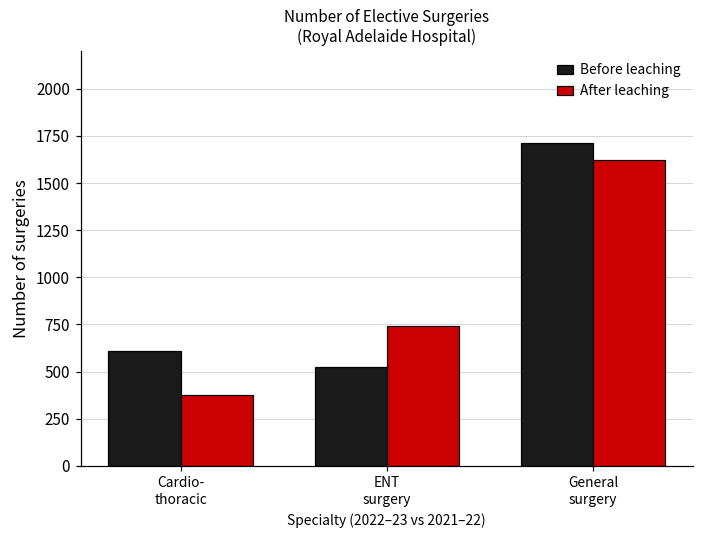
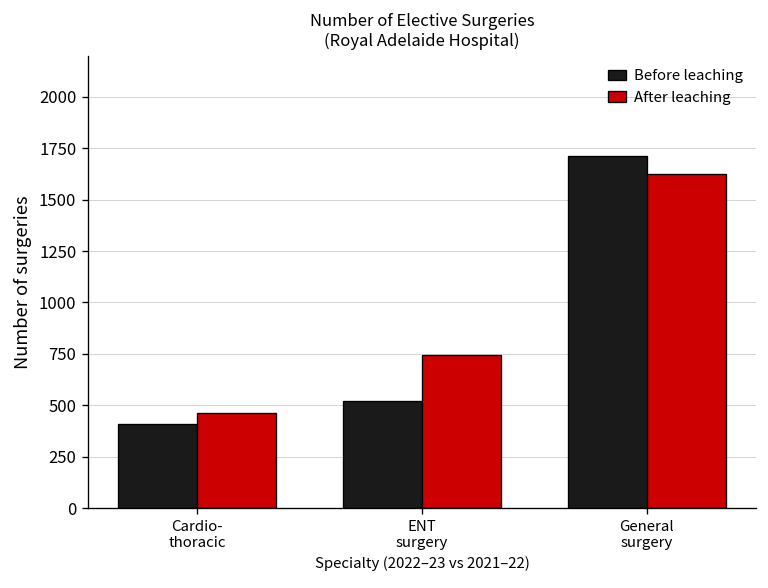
Before leaching, Cardio- thoracic: 610 -> 410
After leaching, Cardio- thoracic: 380 -> 460
